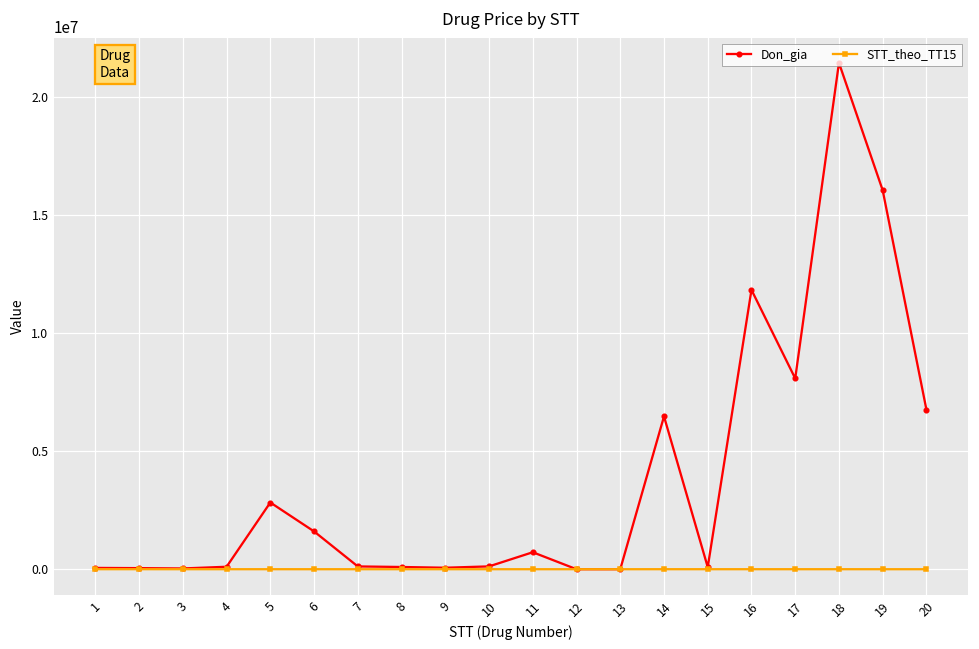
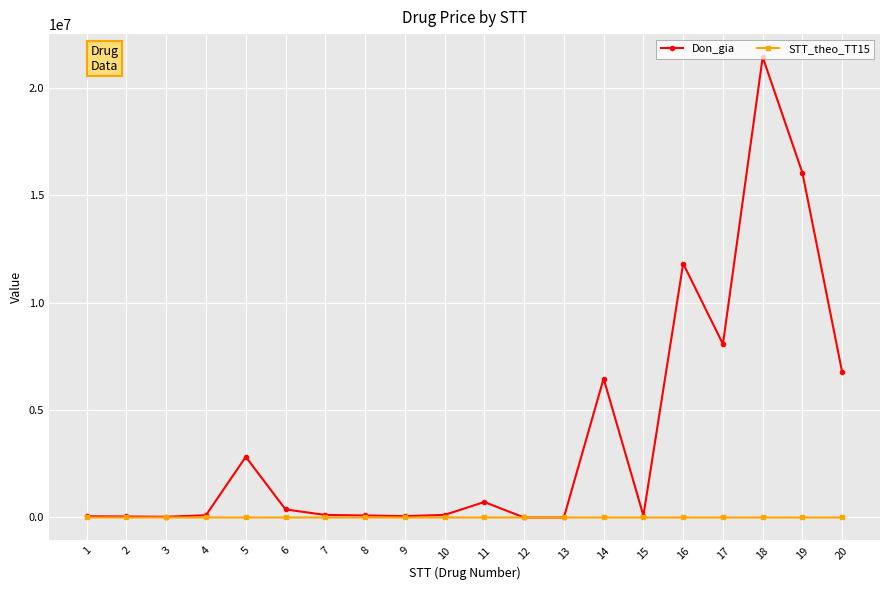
Don_gia, 6: 1600000 -> 400000
